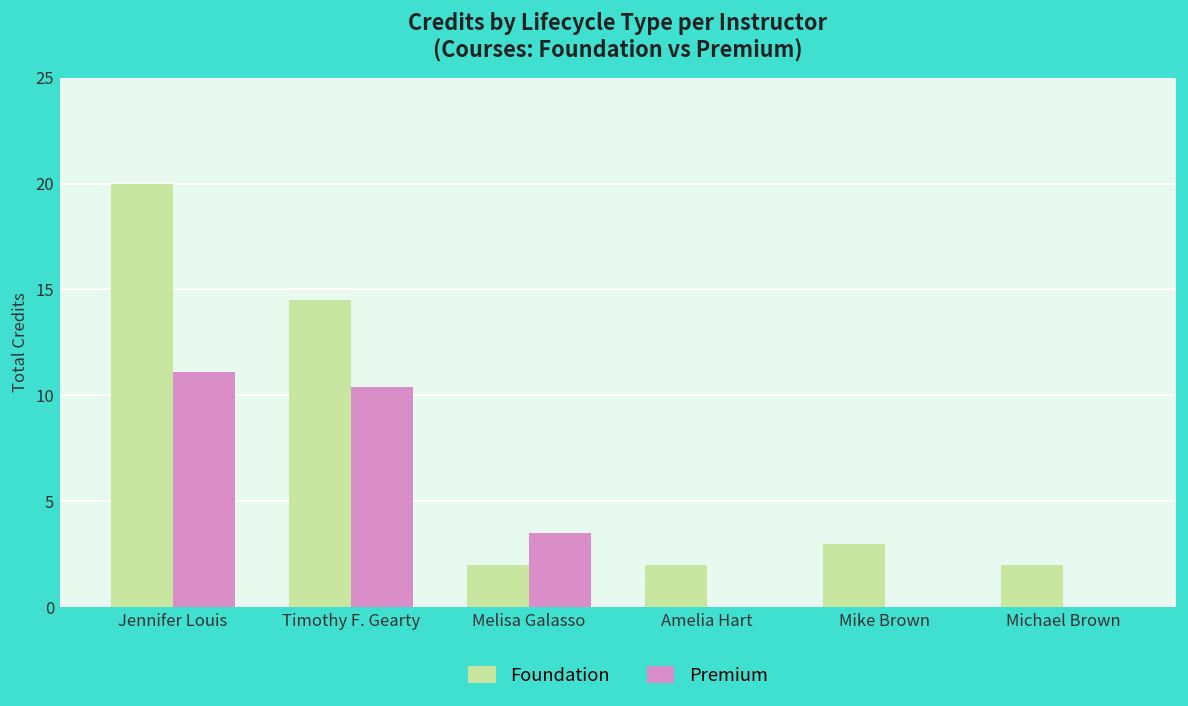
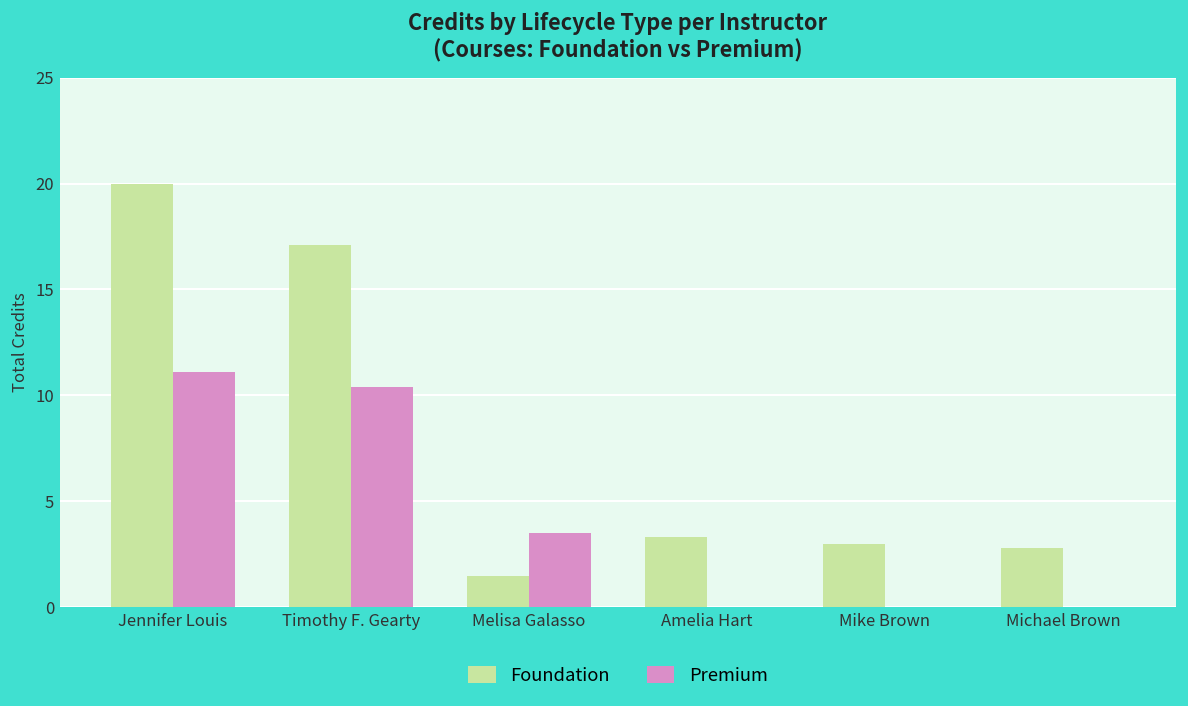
Foundation, Timothy F. Gearty: 14.5 -> 17.1
Foundation, Melisa Galasso: 2.0 -> 1.5
Foundation, Amelia Hart: 2.0 -> 3.3
Foundation, Michael Brown: 2.0 -> 2.8
